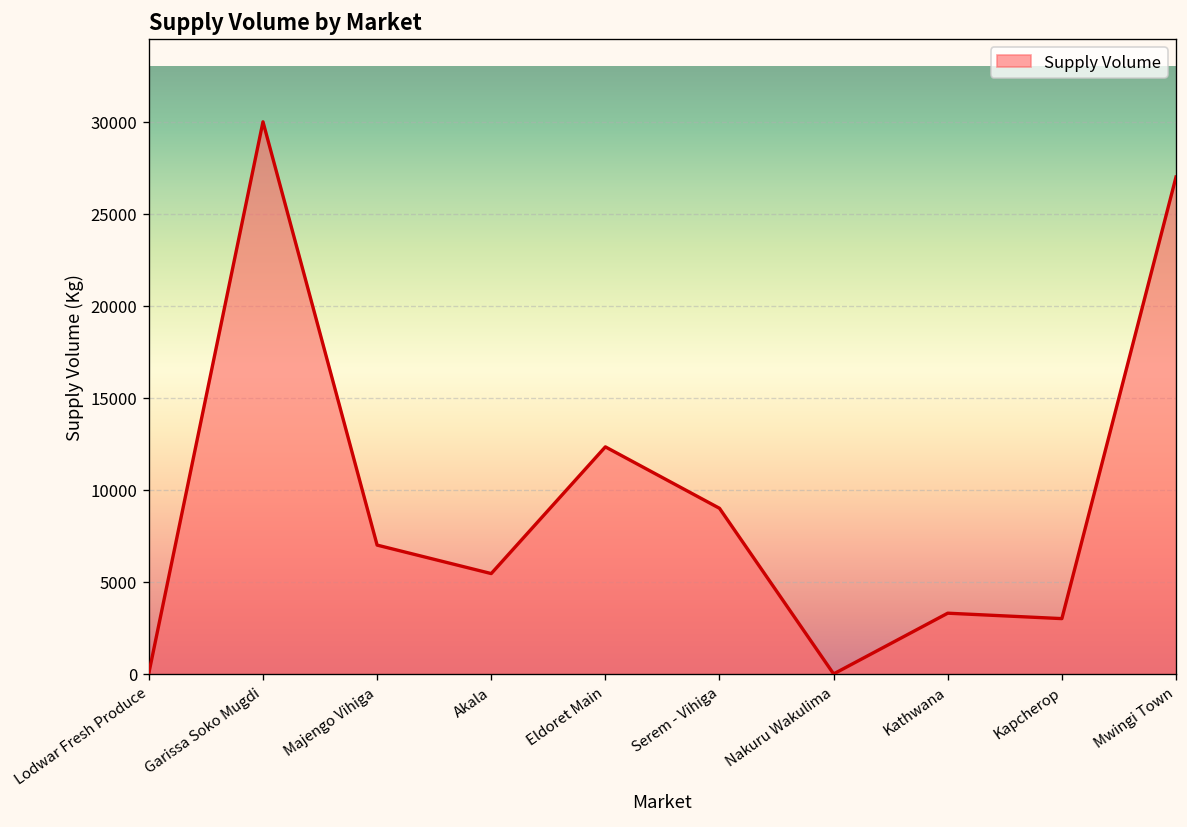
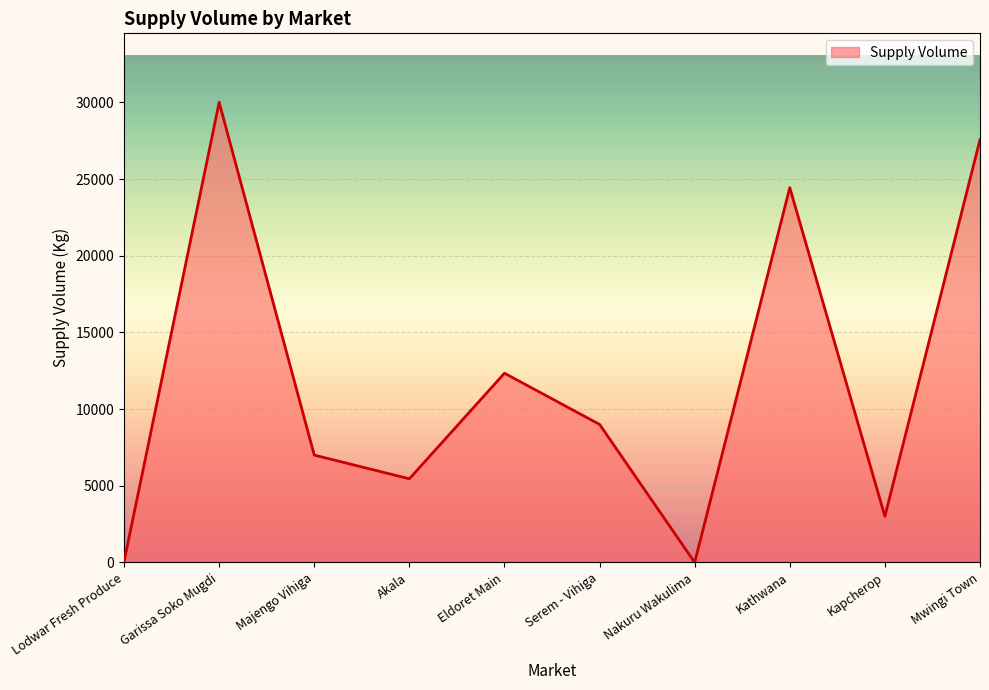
Kathwana: 3300 -> 24400
Mwingi Town: 27000 -> 27600
